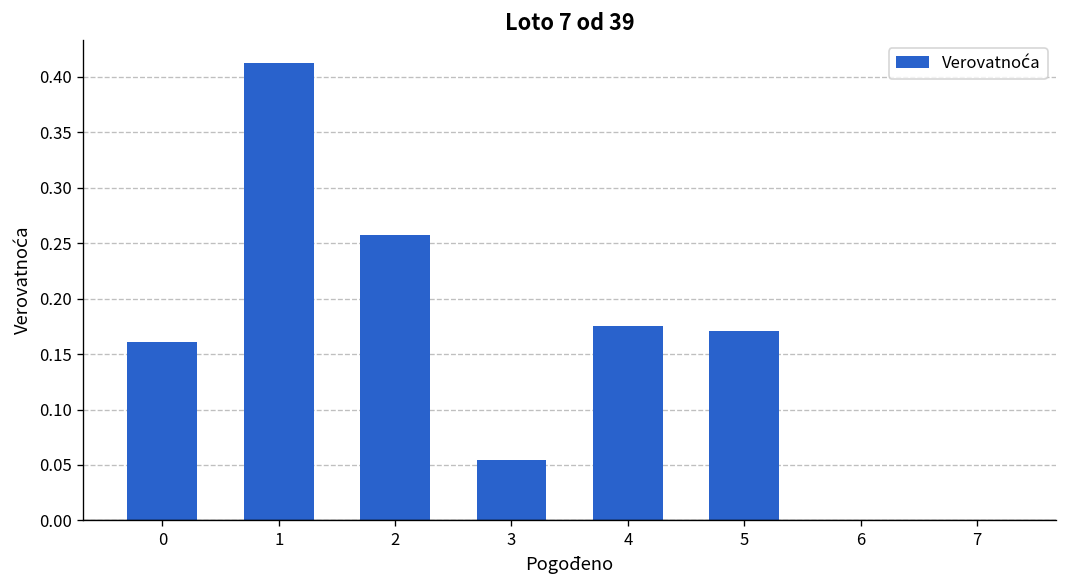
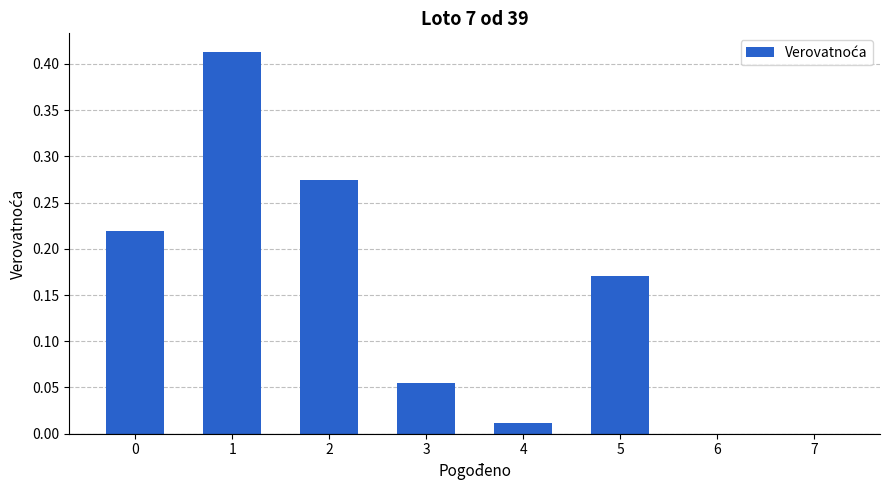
0: 0.16 -> 0.22
2: 0.26 -> 0.27
4: 0.18 -> 0.01
